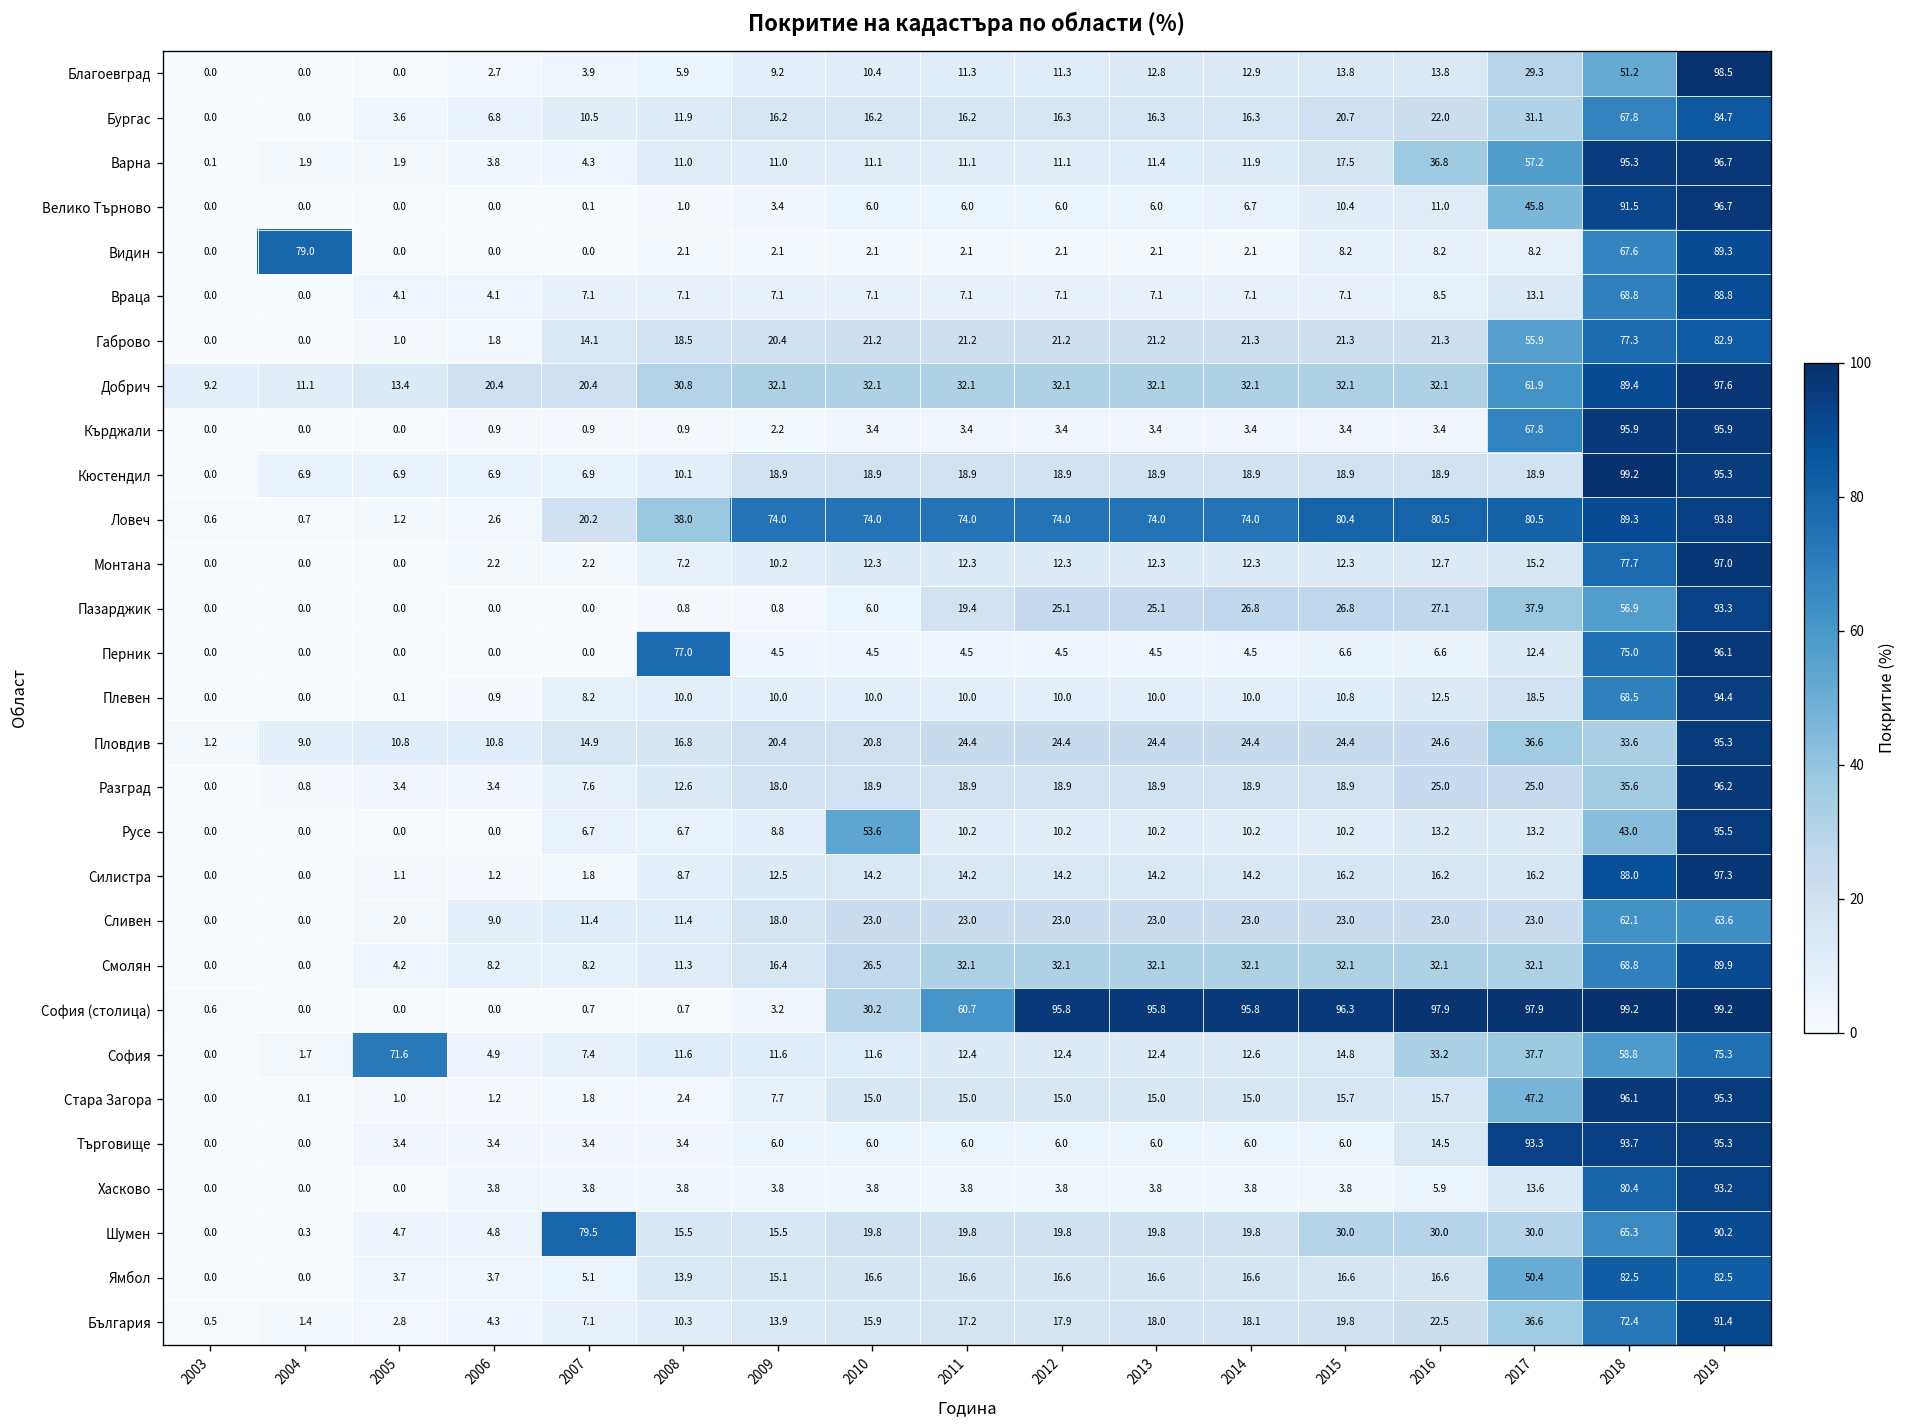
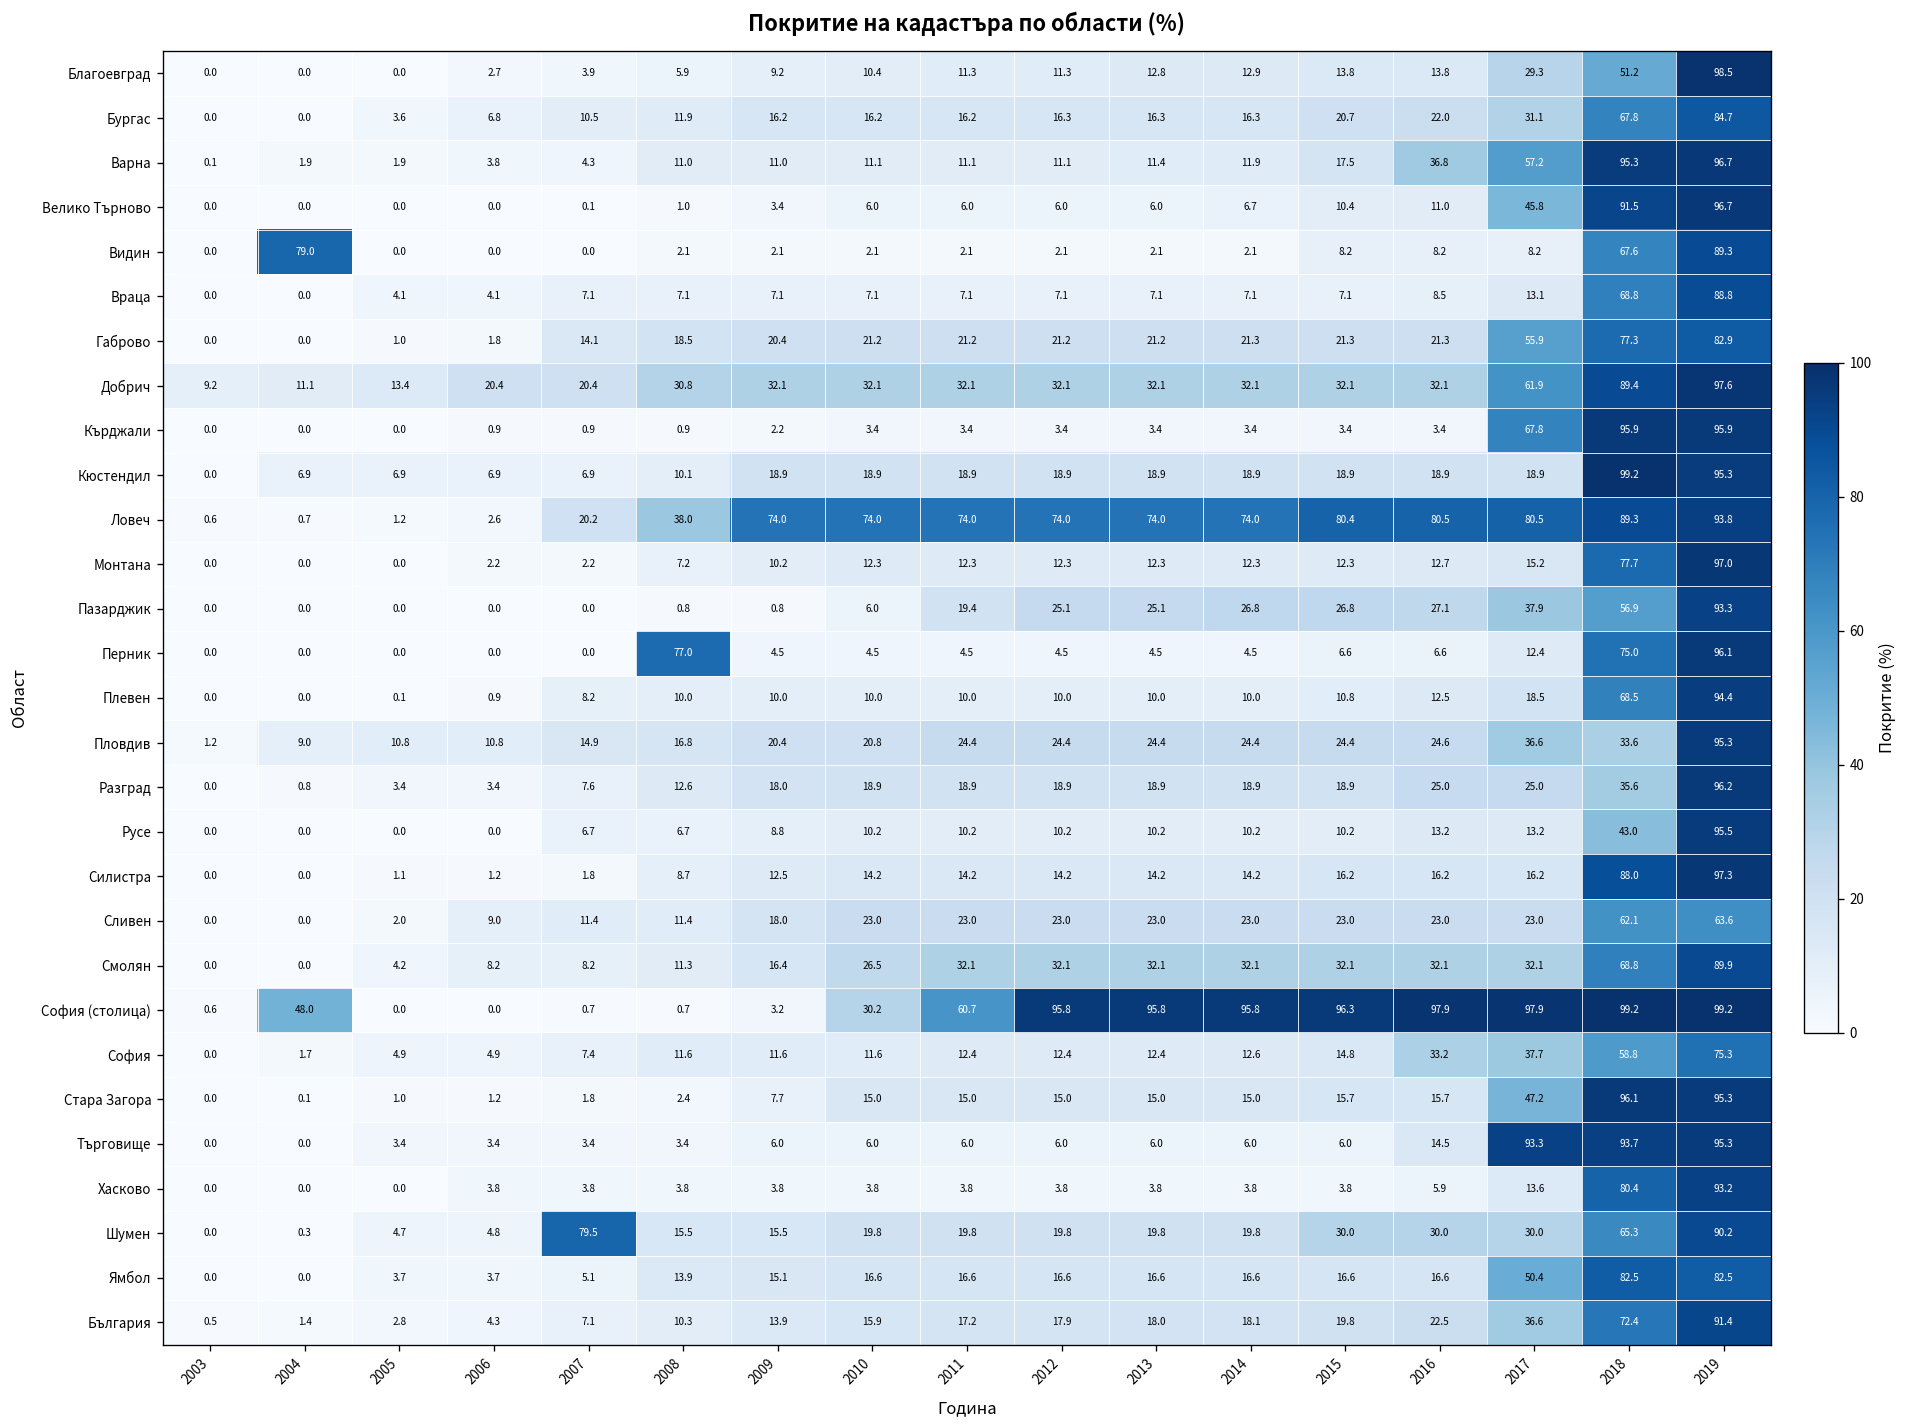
Русе, 2010: 53.6 -> 10.2
София (столица), 2004: 0.0 -> 48.0
София, 2005: 71.6 -> 4.9
